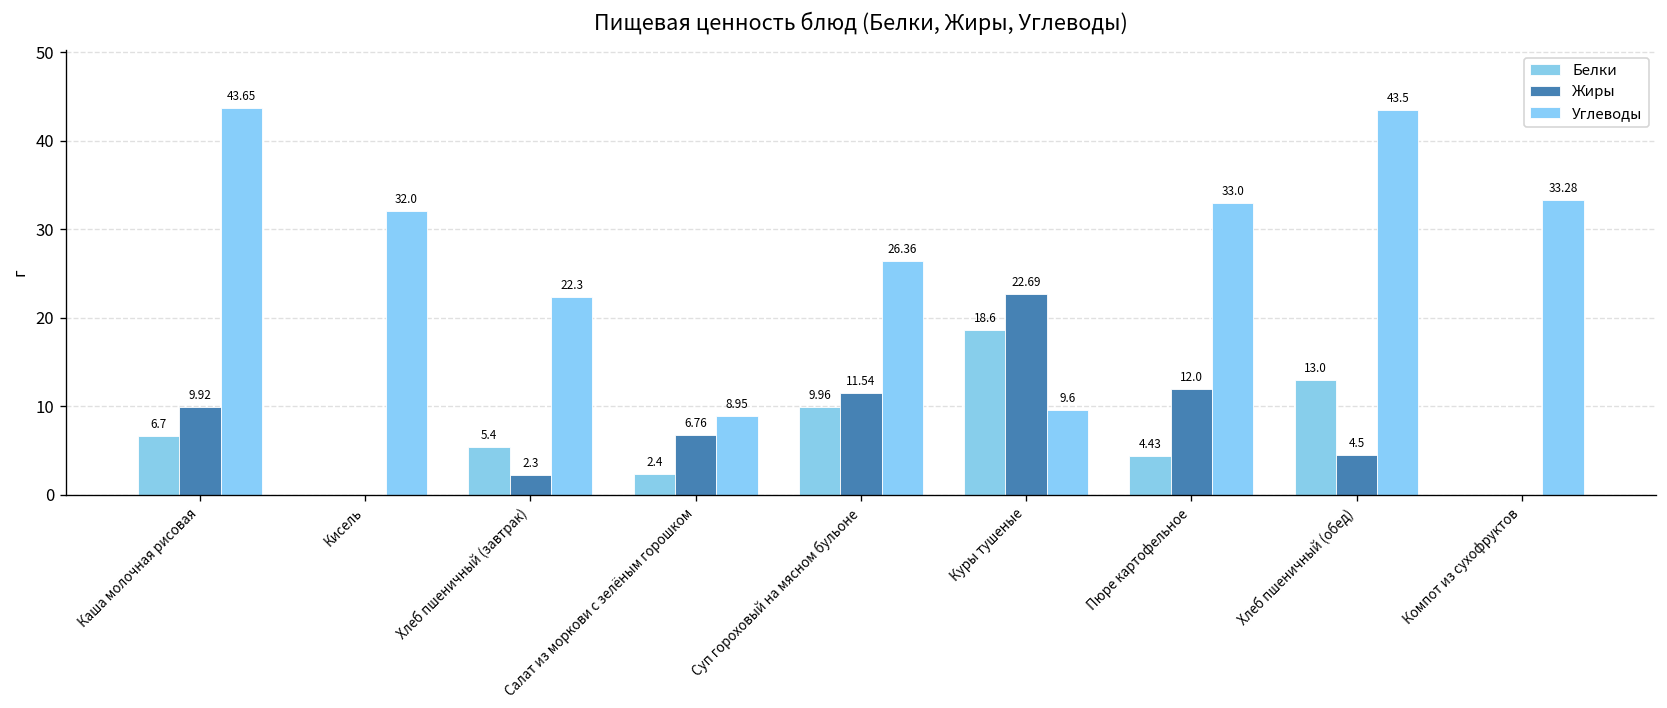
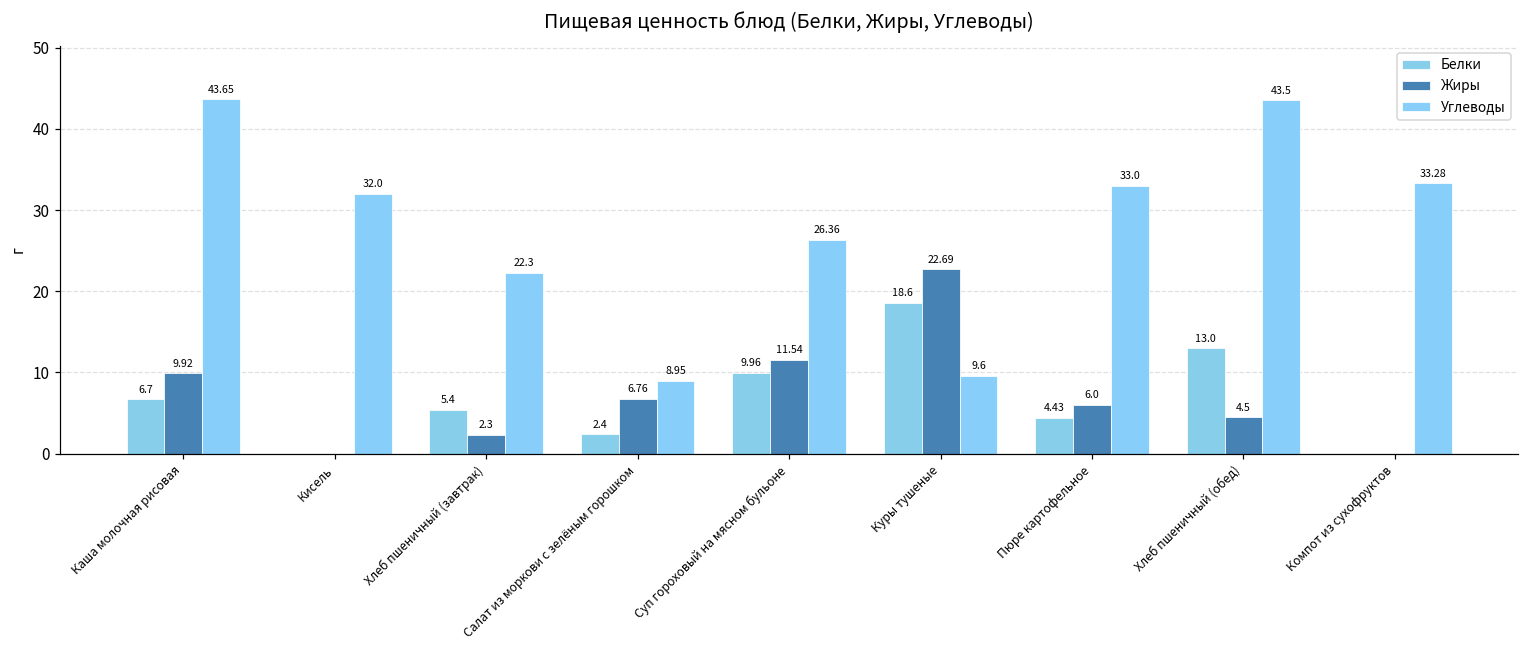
Жиры, Пюре картофельное: 12.0 -> 6.0
